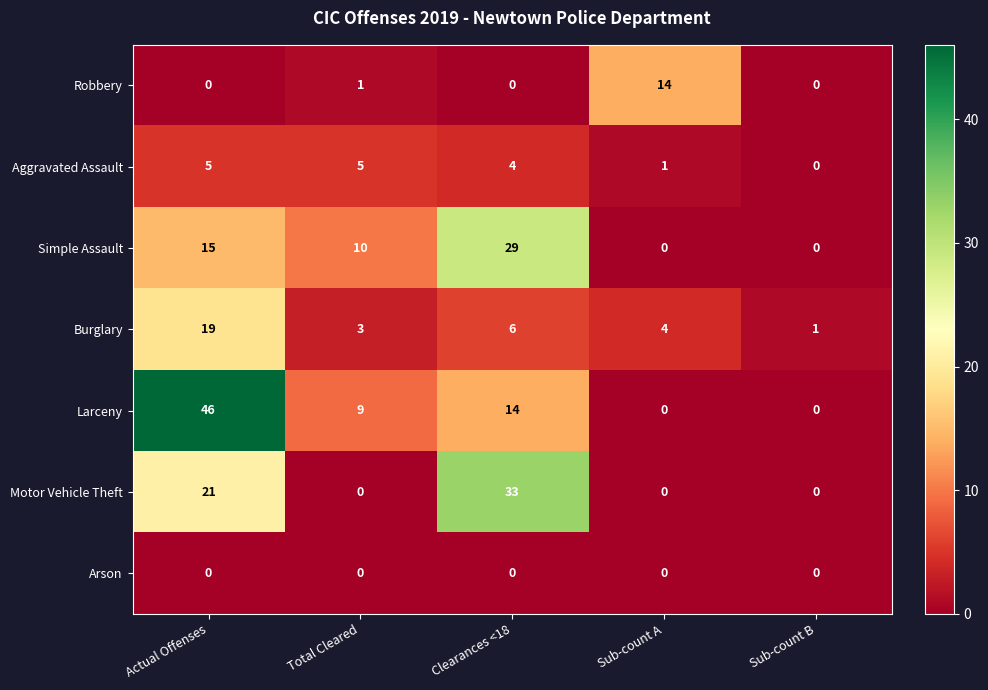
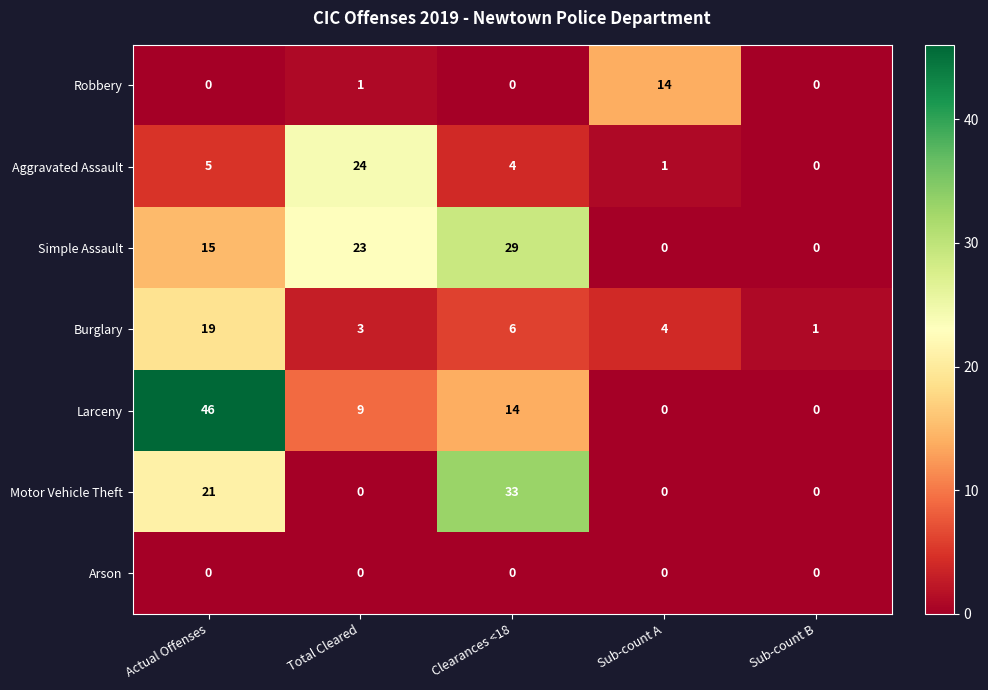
Aggravated Assault, Total Cleared: 5 -> 24
Simple Assault, Total Cleared: 10 -> 23
